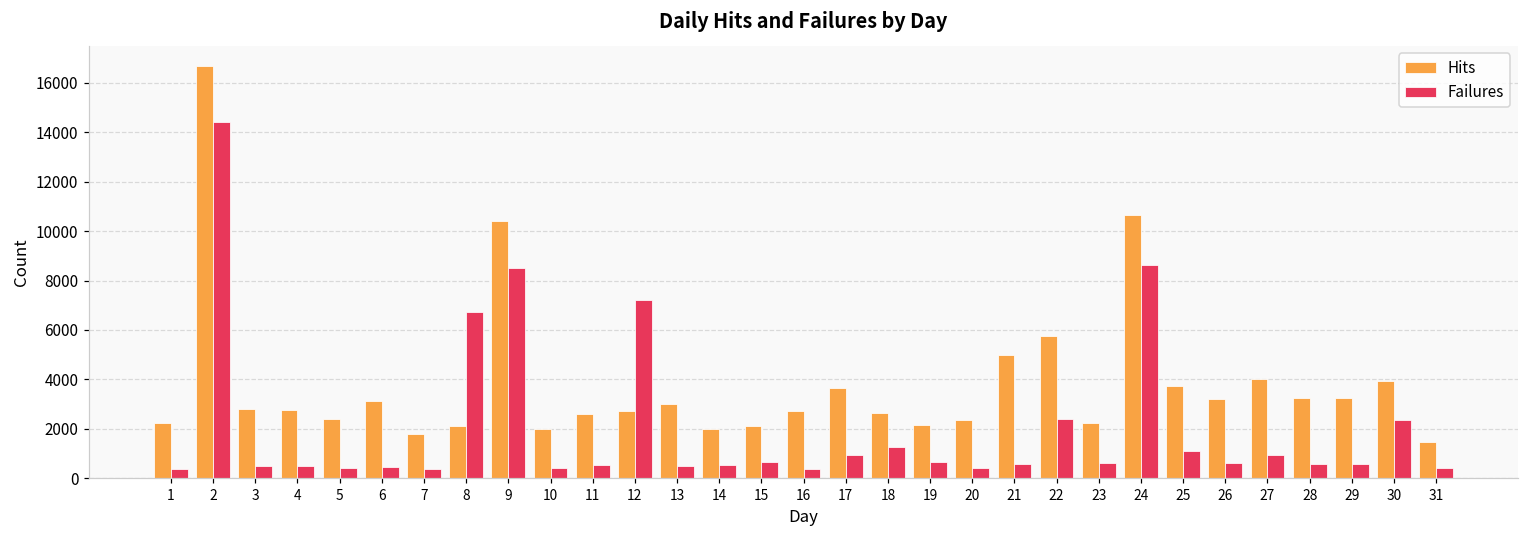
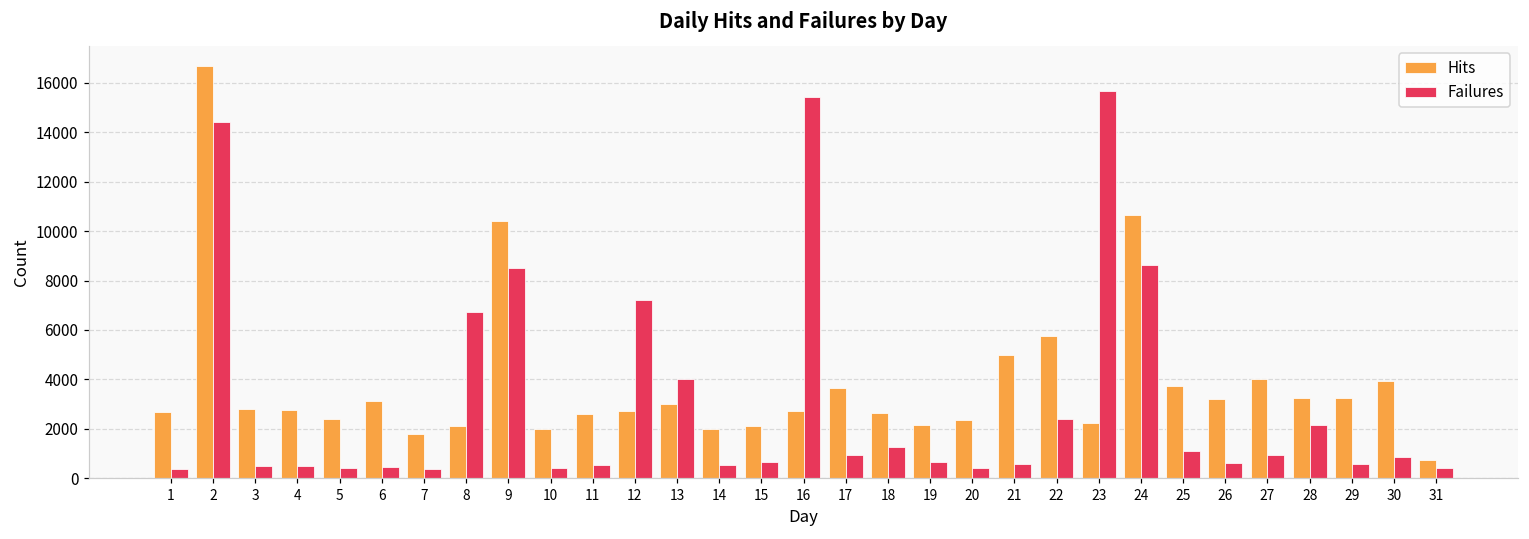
Hits, 1: 2200 -> 2700
Failures, 13: 500 -> 4000
Failures, 16: 400 -> 15400
Failures, 23: 600 -> 15700
Failures, 28: 600 -> 2200
Failures, 30: 2400 -> 800
Hits, 31: 1500 -> 700
